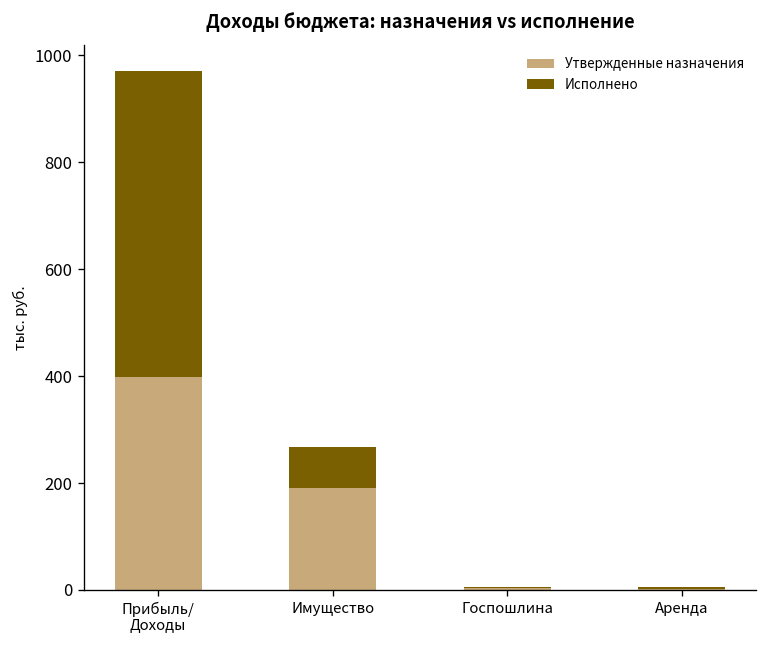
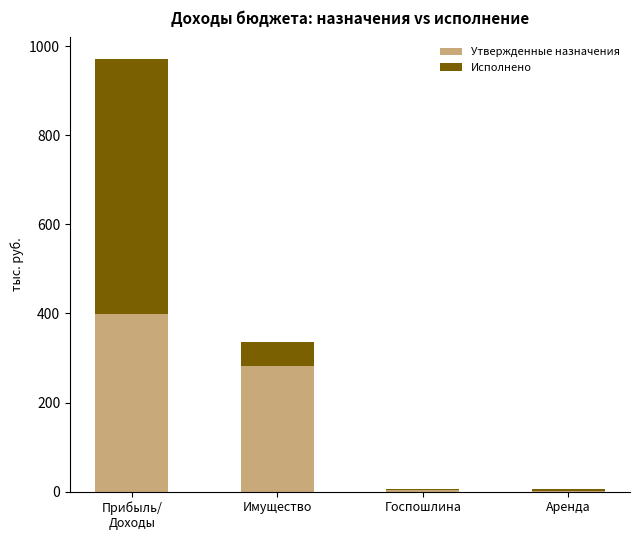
Утвержденные назначения, Имущество: 190 -> 280
Исполнено, Имущество: 80 -> 50
